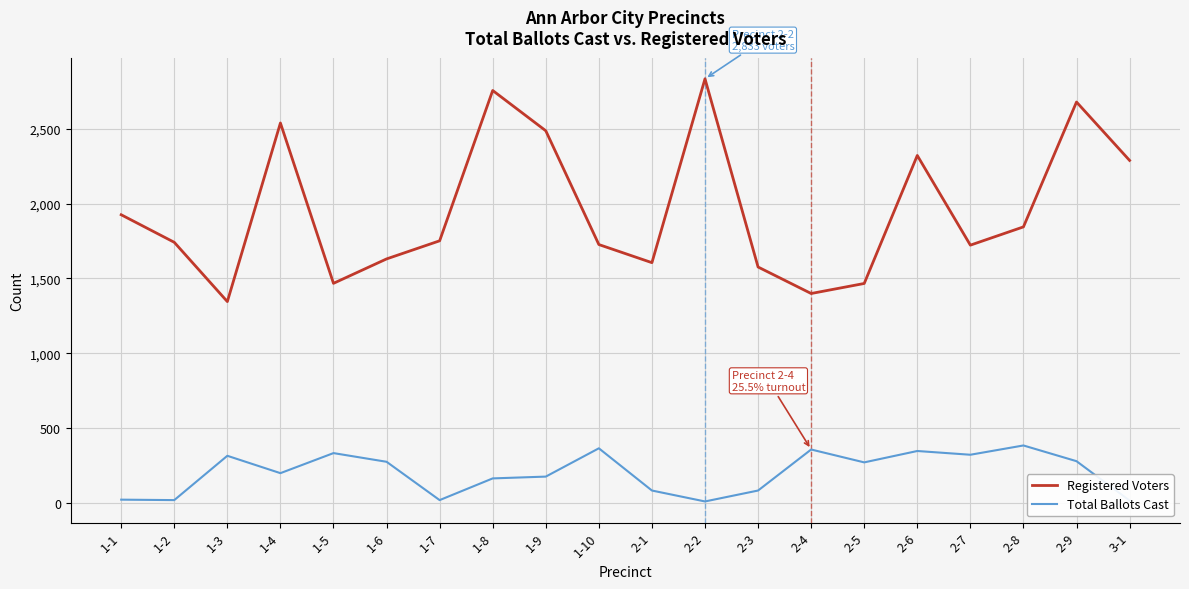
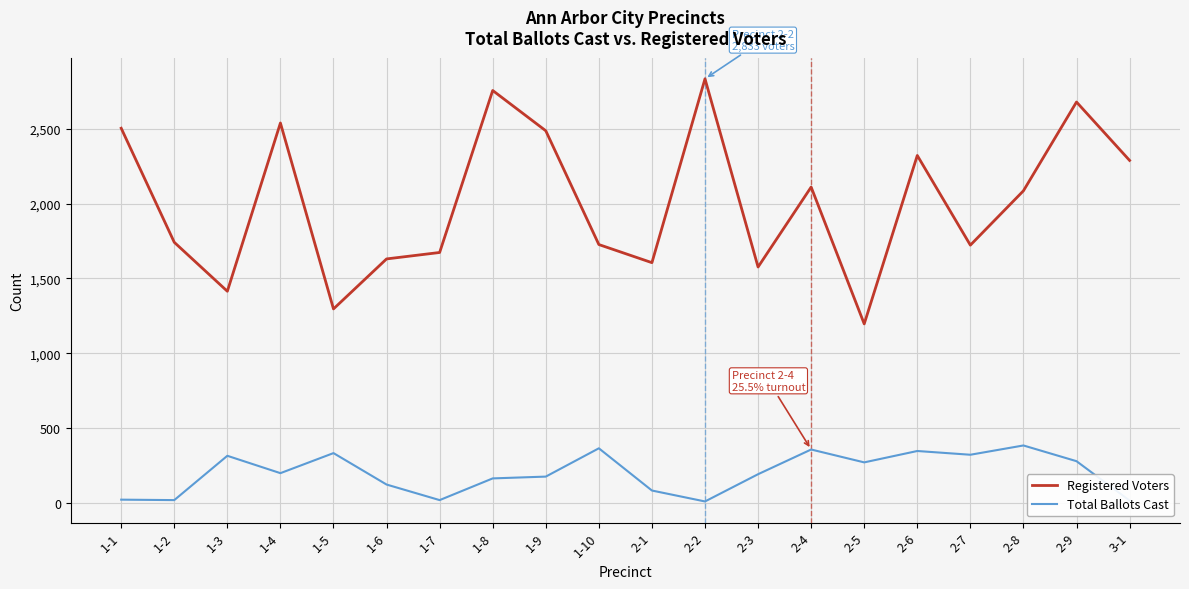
Registered Voters, 1-1: 1,930 -> 2,500
Registered Voters, 1-3: 1,350 -> 1,410
Registered Voters, 1-5: 1,470 -> 1,300
Total Ballots Cast, 1-6: 280 -> 120
Registered Voters, 1-7: 1,750 -> 1,670
Total Ballots Cast, 2-3: 80 -> 190
Registered Voters, 2-4: 1,400 -> 2,110
Registered Voters, 2-5: 1,470 -> 1,200
Registered Voters, 2-8: 1,840 -> 2,090
